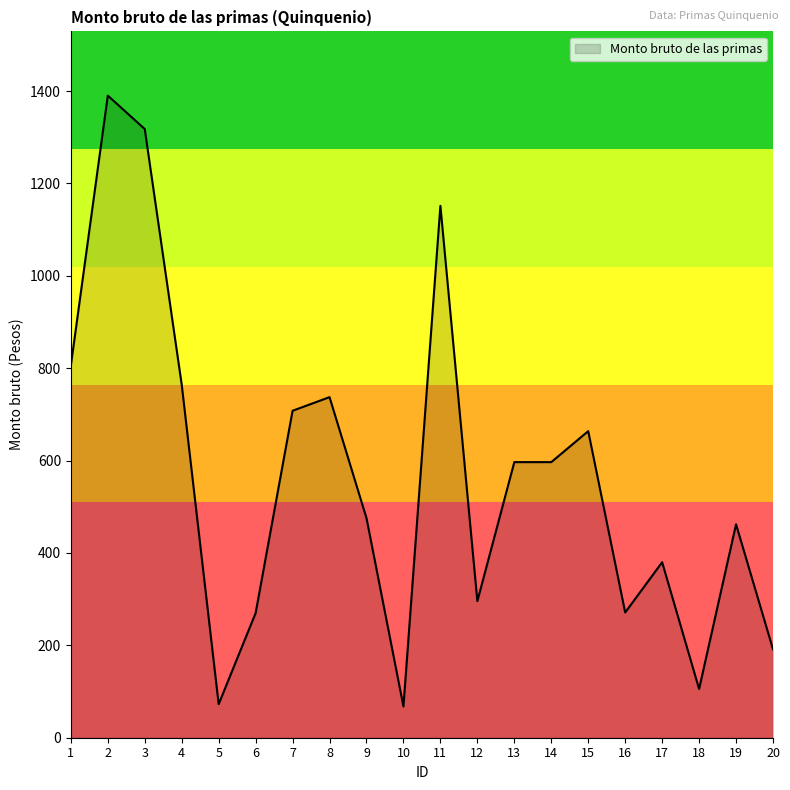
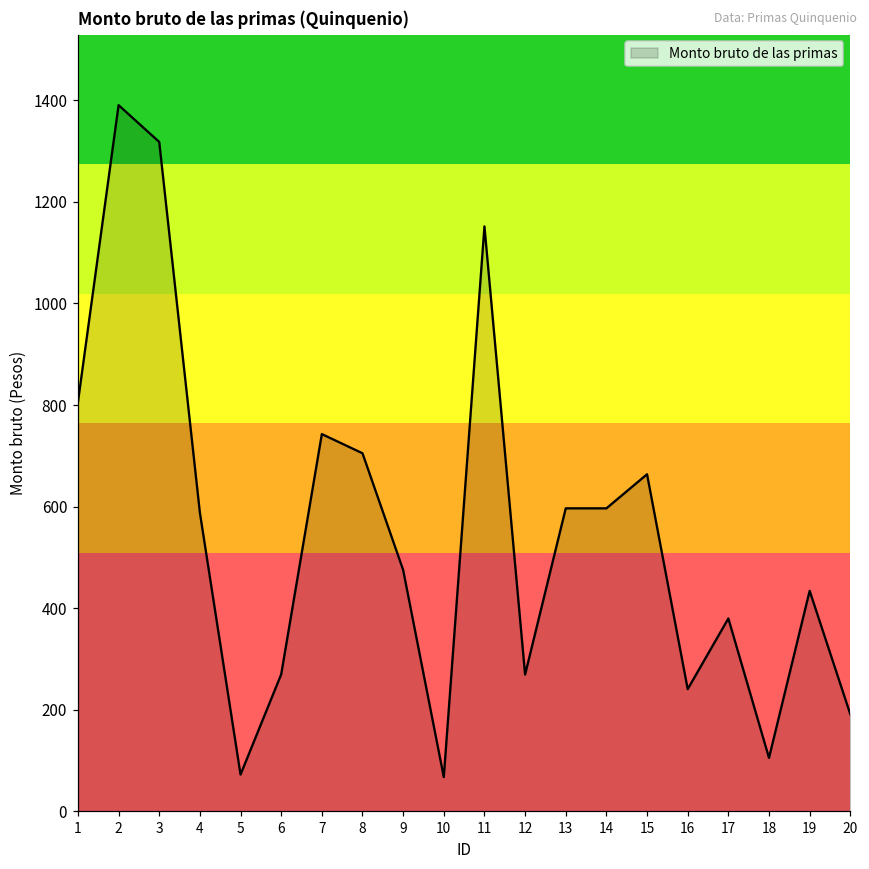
4: 760 -> 590
7: 710 -> 740
8: 740 -> 710
12: 300 -> 270
16: 270 -> 240
19: 460 -> 430
